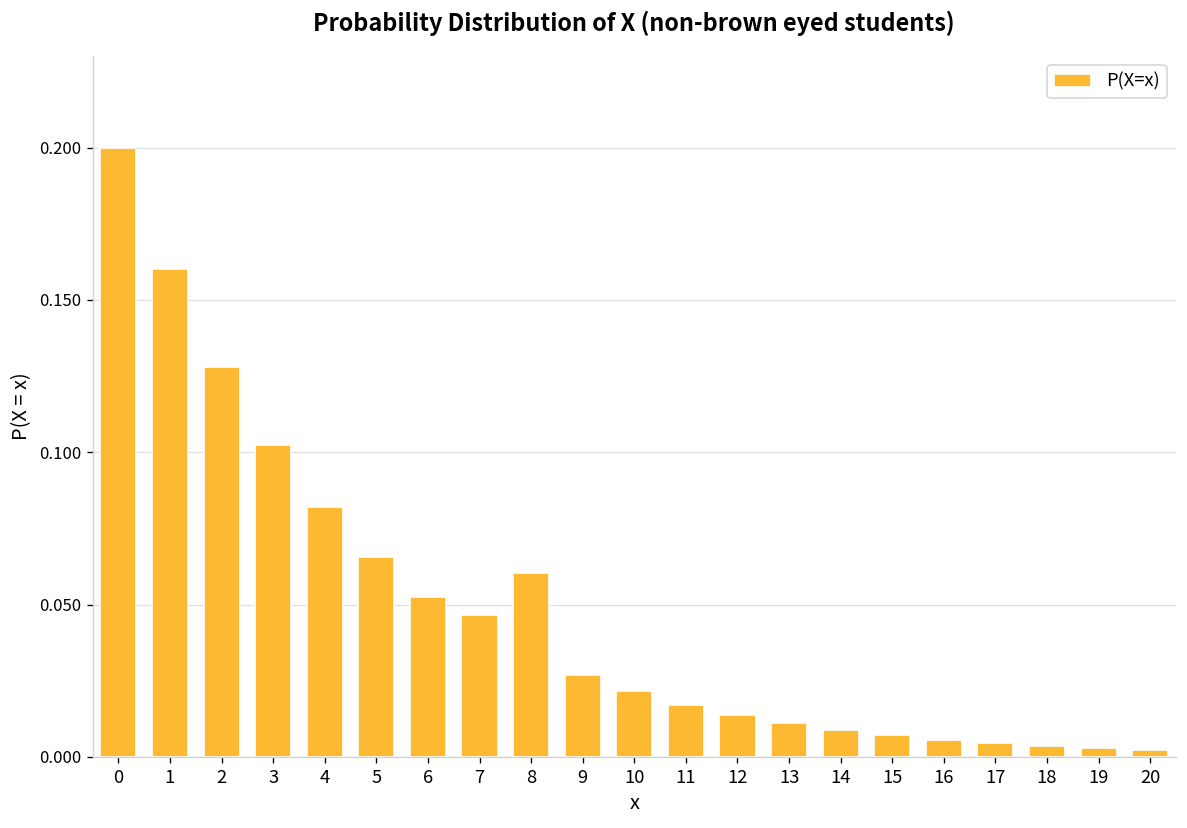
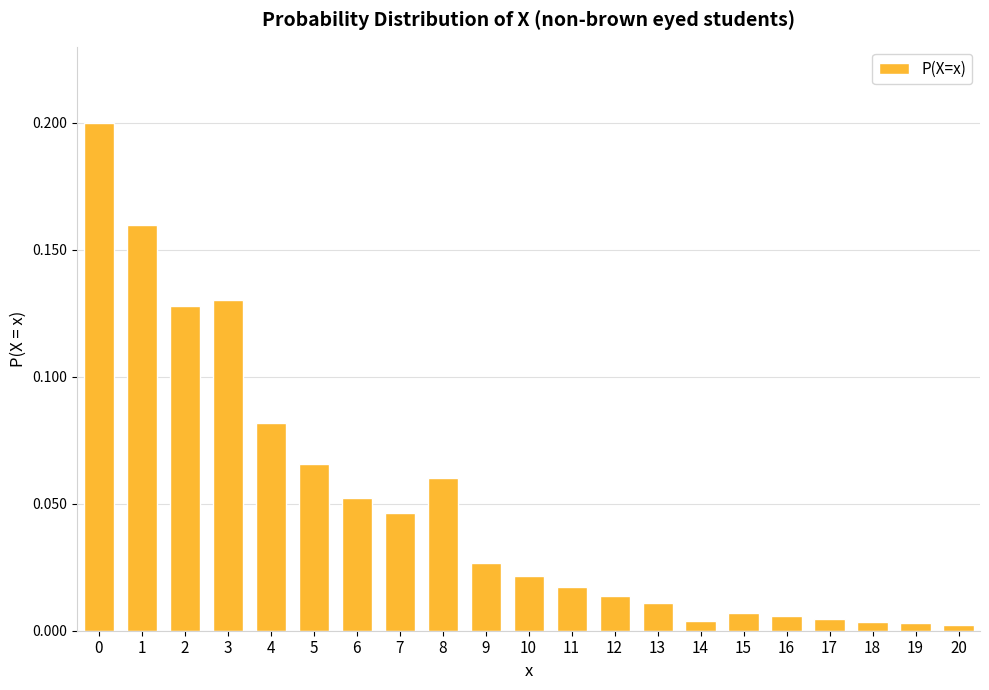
3: 0.102 -> 0.130
14: 0.009 -> 0.004
